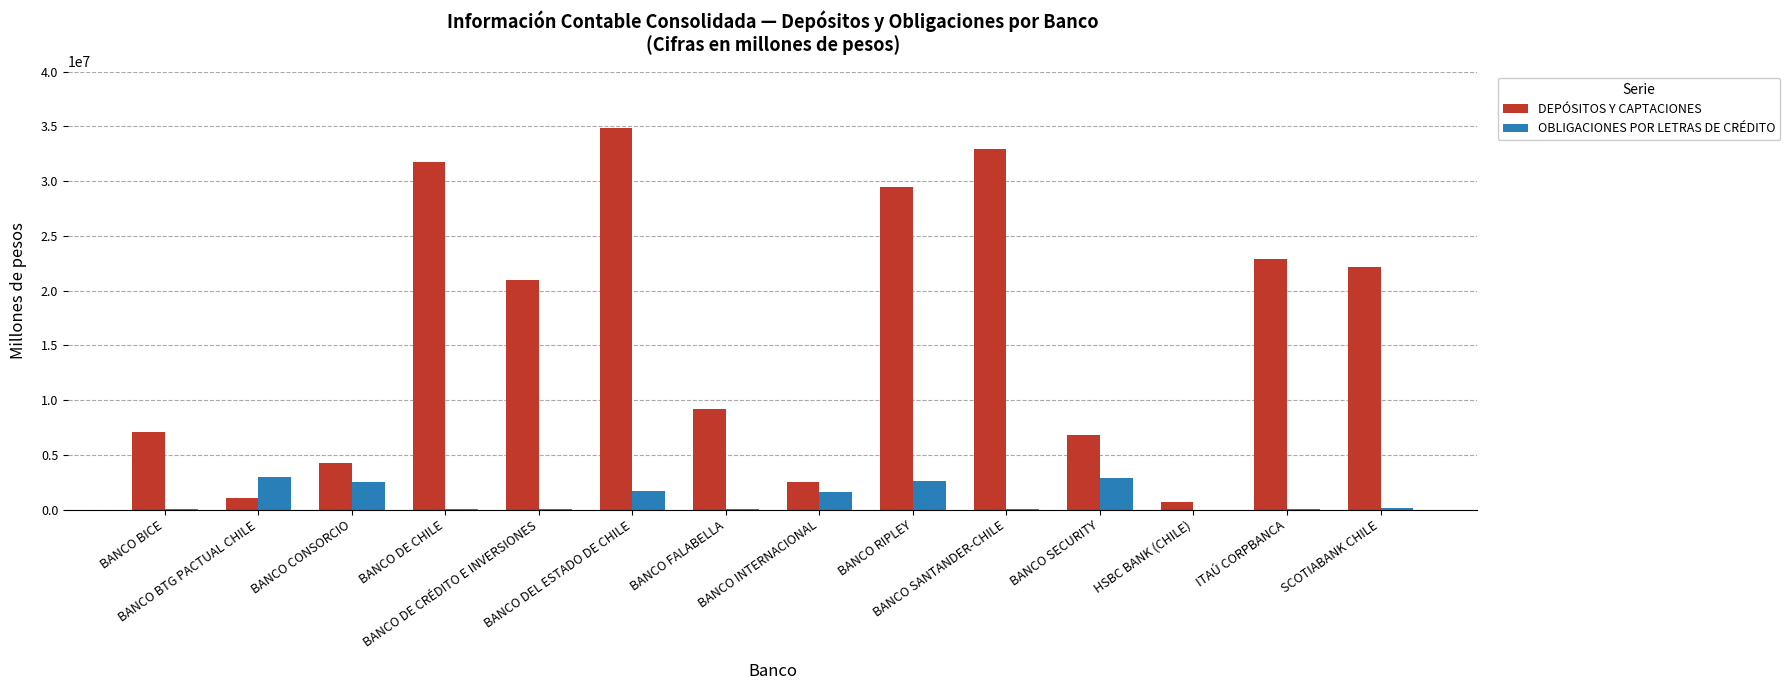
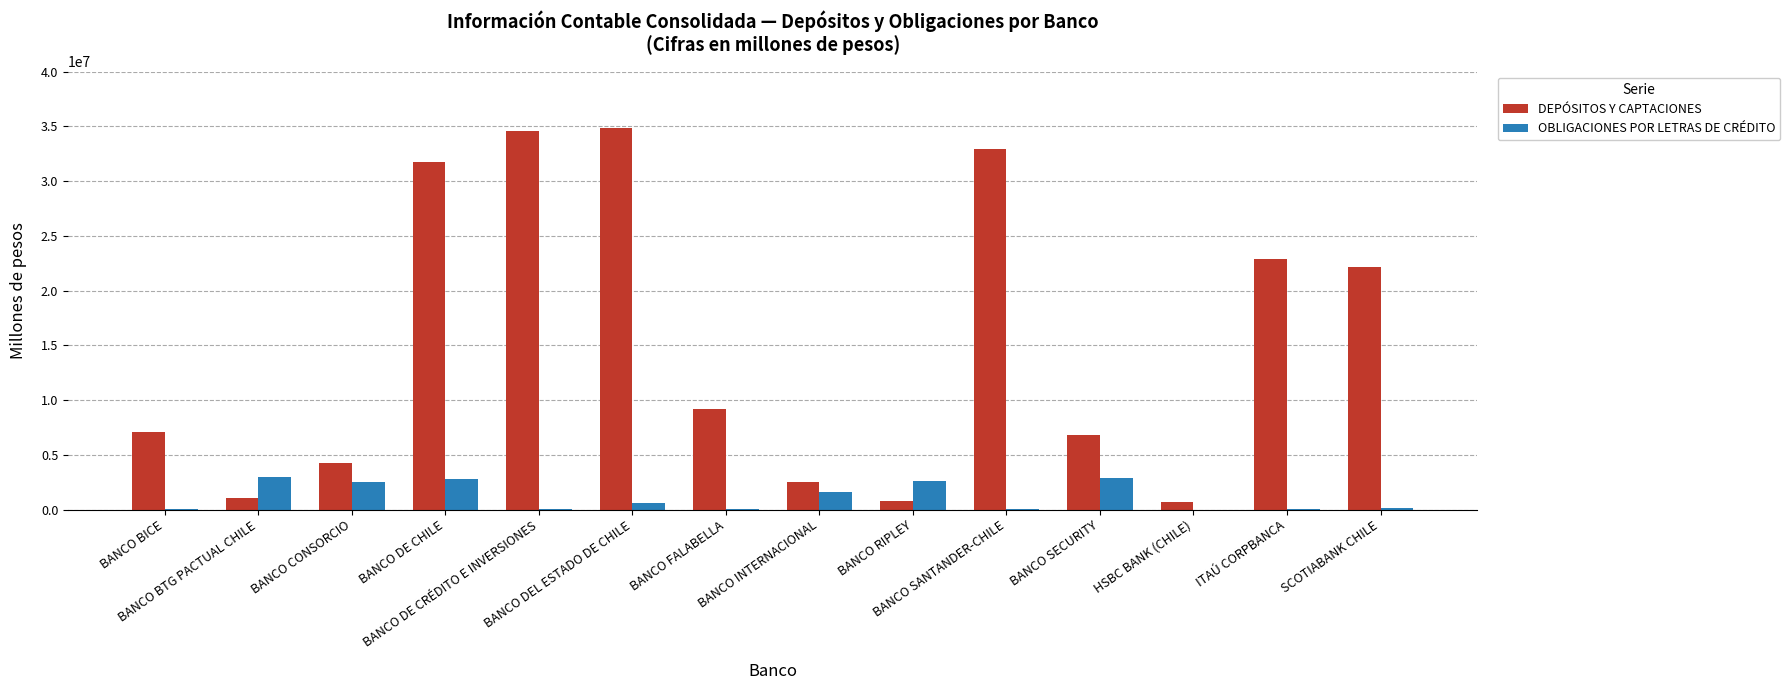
OBLIGACIONES POR LETRAS DE CRÉDITO, BANCO DE CHILE: 0 -> 2700000
DEPÓSITOS Y CAPTACIONES, BANCO DE CRÉDITO E INVERSIONES: 20900000 -> 34600000
OBLIGACIONES POR LETRAS DE CRÉDITO, BANCO DEL ESTADO DE CHILE: 1700000 -> 600000
DEPÓSITOS Y CAPTACIONES, BANCO RIPLEY: 29500000 -> 800000
